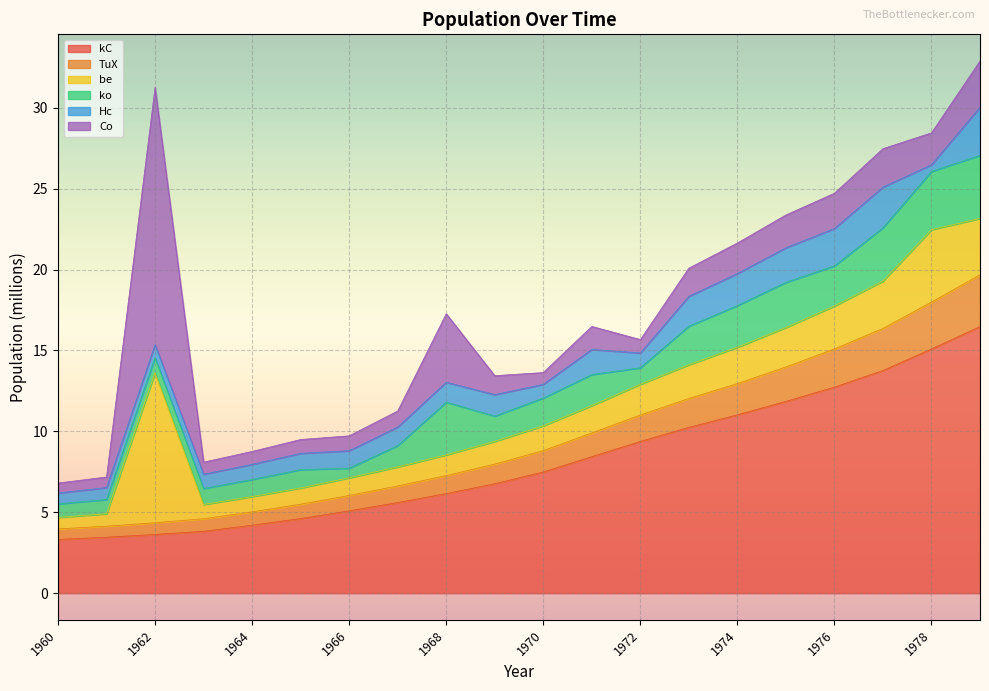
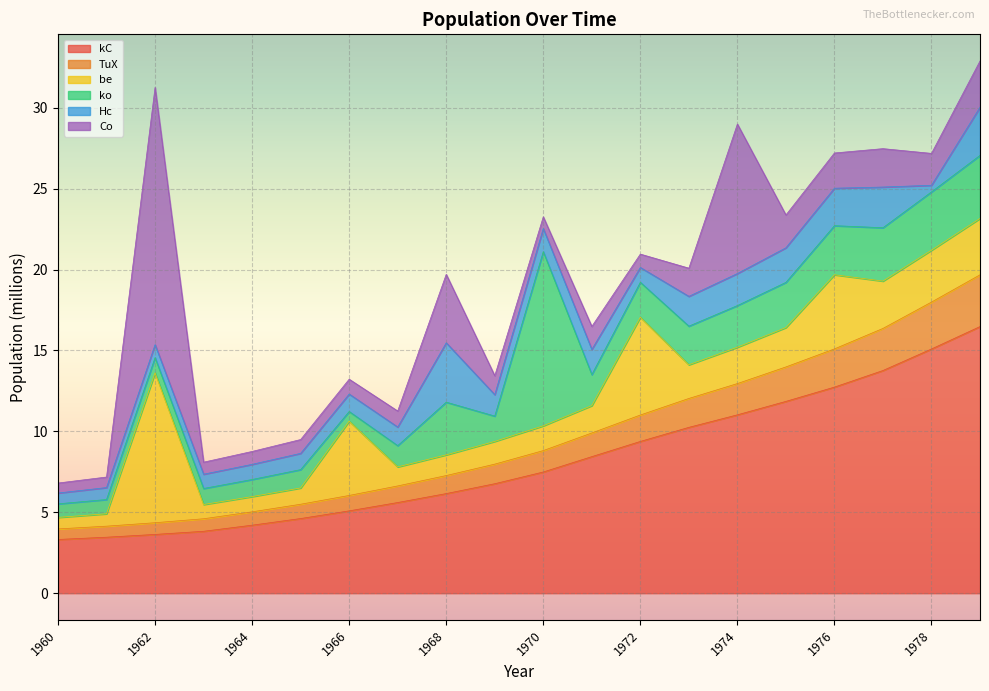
be, 1966: 1.1 -> 4.6
Hc, 1968: 1.2 -> 3.7
ko, 1970: 1.7 -> 10.8
Hc, 1970: 0.8 -> 1.4
be, 1972: 1.9 -> 6.0
ko, 1972: 1.0 -> 2.2
Co, 1974: 1.9 -> 9.2
be, 1976: 2.7 -> 4.6
ko, 1976: 2.5 -> 3.0
be, 1978: 4.5 -> 3.2
